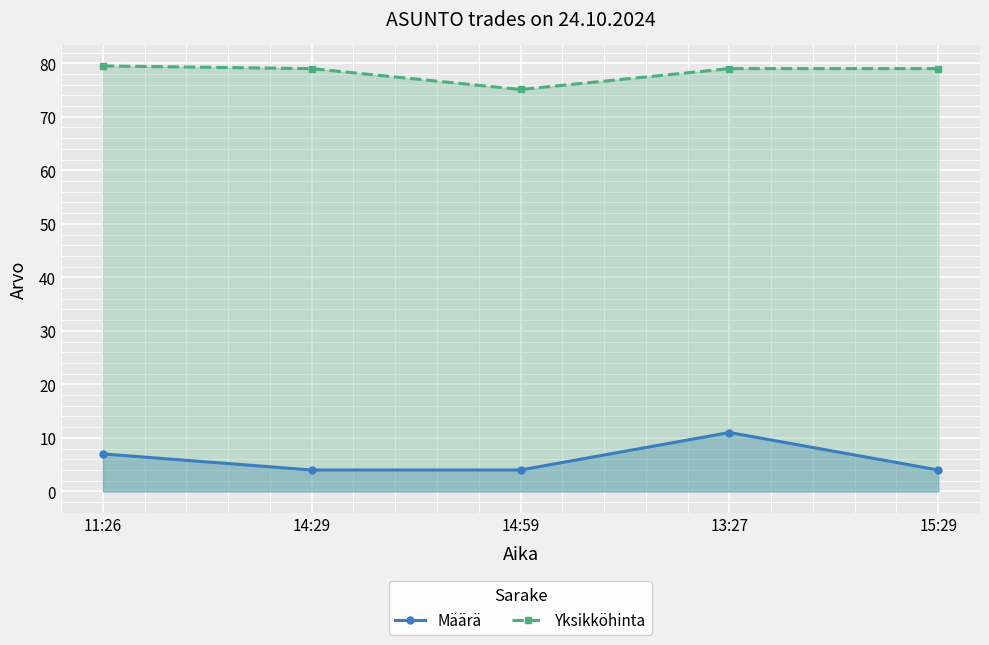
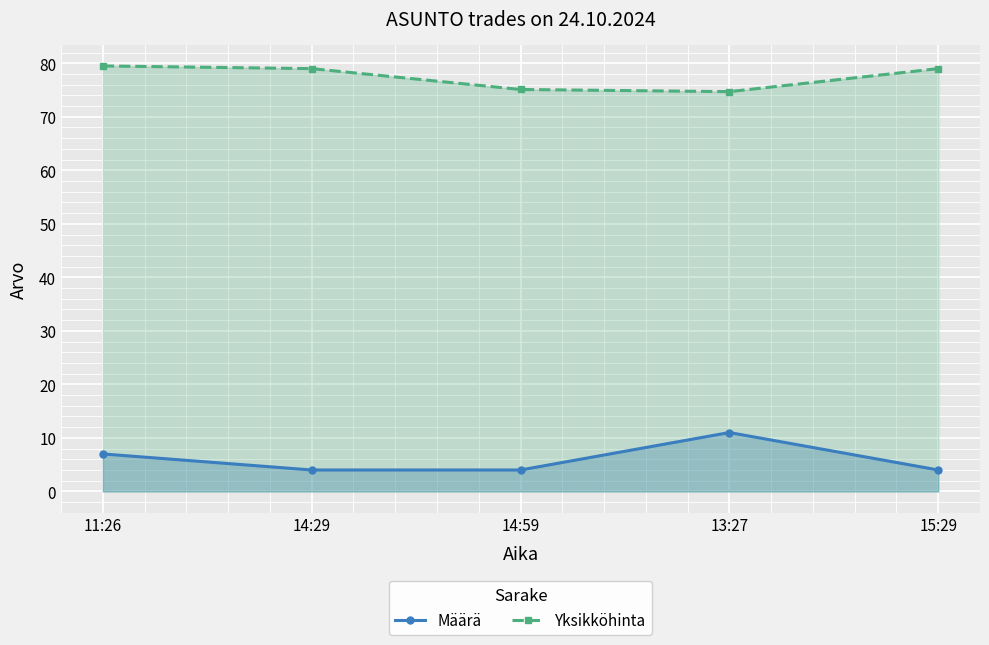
Yksikköhinta, 13:27: 79 -> 75
